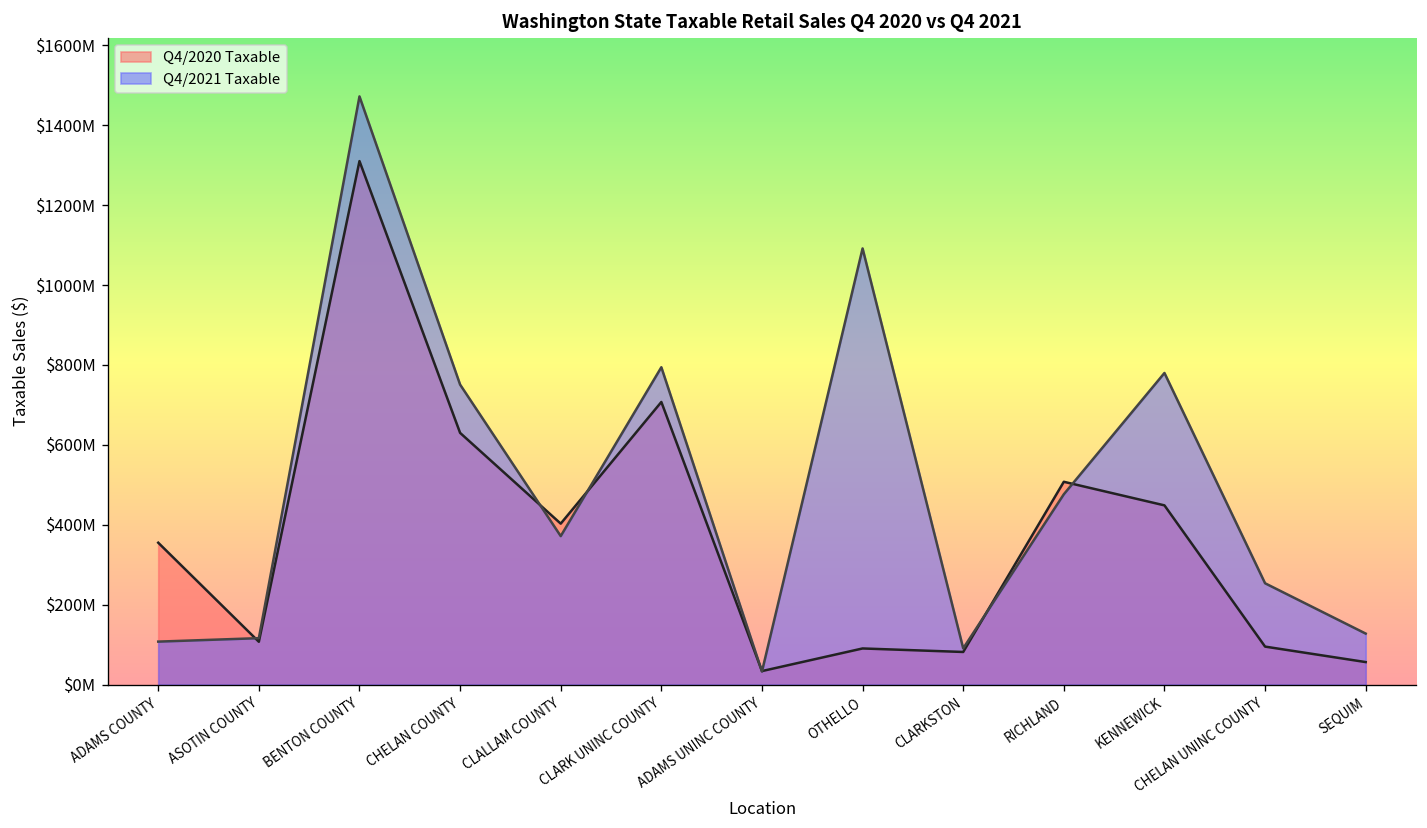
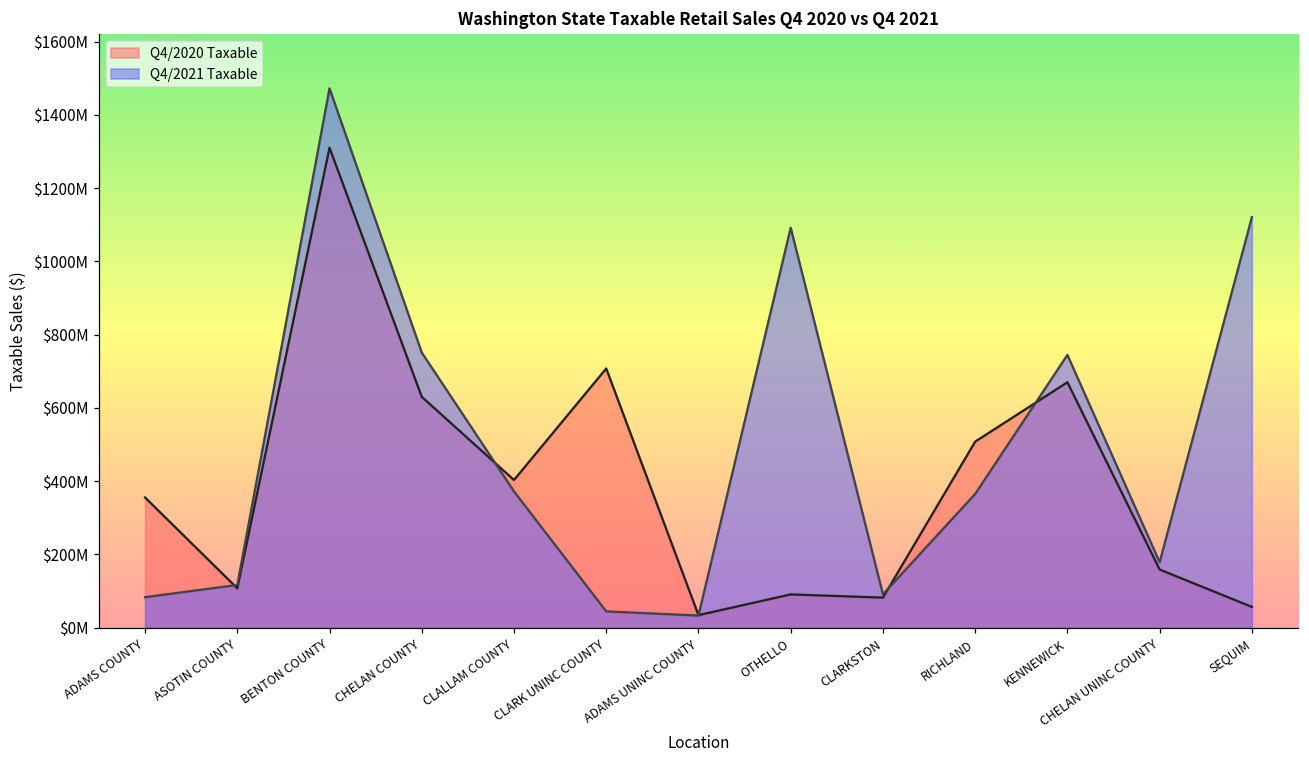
Q4/2021 Taxable, ADAMS COUNTY: $110000000 -> $80000000
Q4/2021 Taxable, CLARK UNINC COUNTY: $790000000 -> $40000000
Q4/2021 Taxable, RICHLAND: $480000000 -> $360000000
Q4/2020 Taxable, KENNEWICK: $450000000 -> $670000000
Q4/2021 Taxable, KENNEWICK: $780000000 -> $740000000
Q4/2020 Taxable, CHELAN UNINC COUNTY: $100000000 -> $160000000
Q4/2021 Taxable, CHELAN UNINC COUNTY: $250000000 -> $180000000
Q4/2021 Taxable, SEQUIM: $130000000 -> $1120000000
